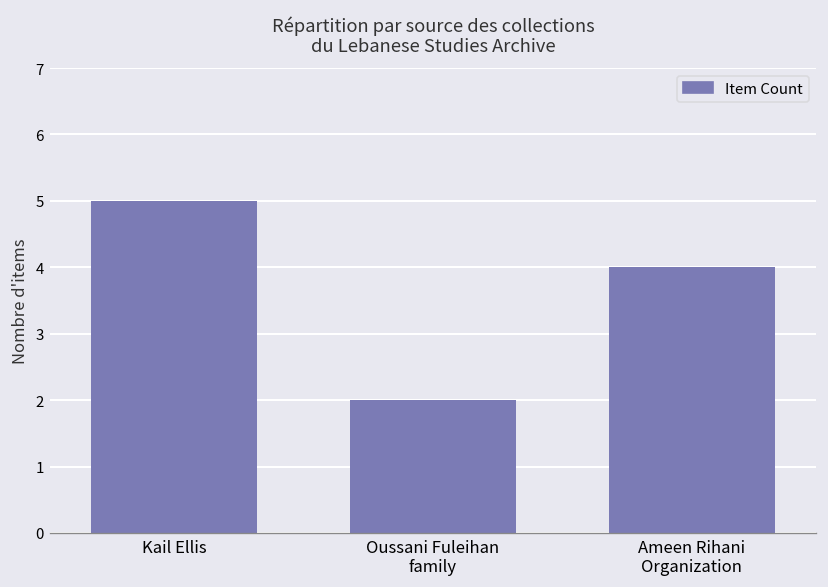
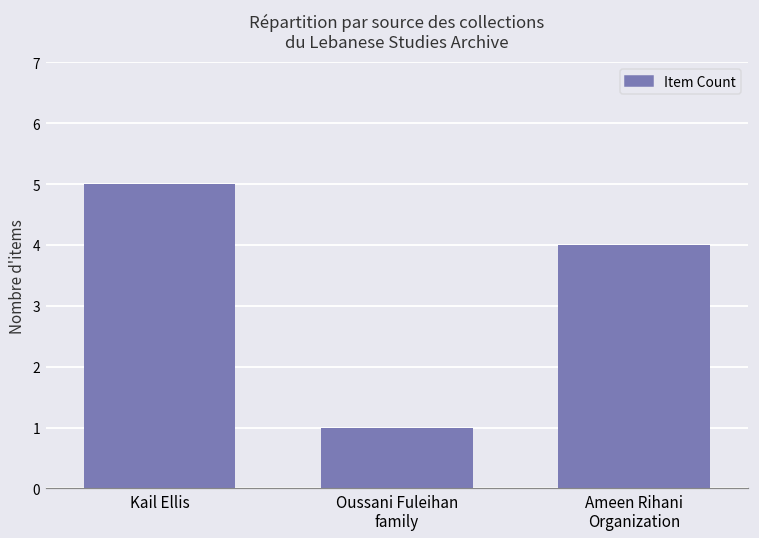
Oussani Fuleihan family: 2 -> 1
